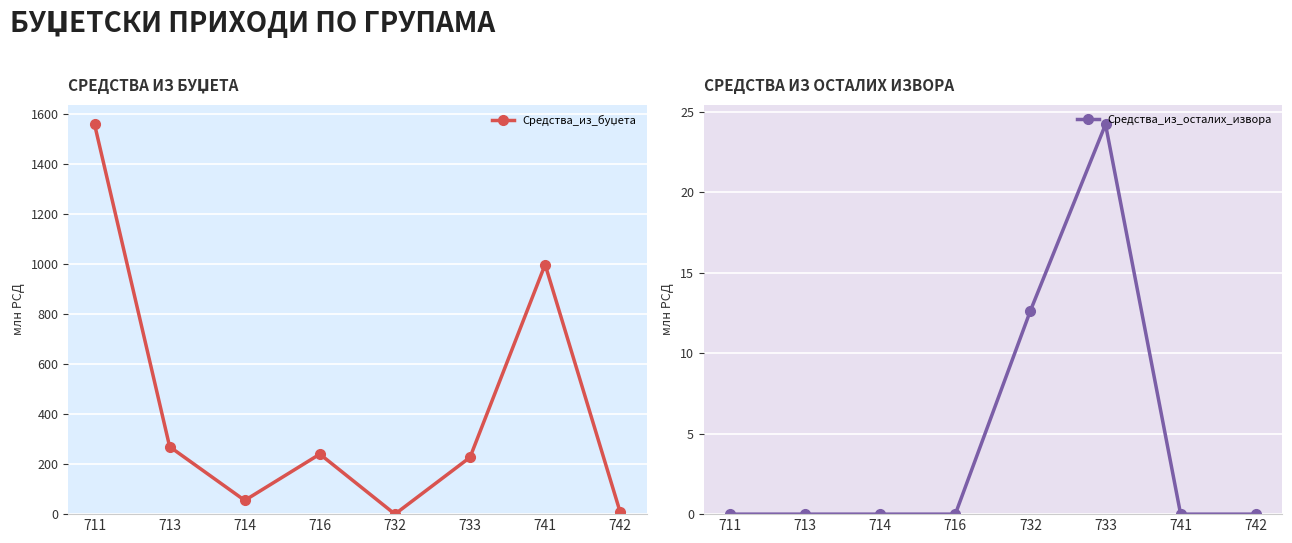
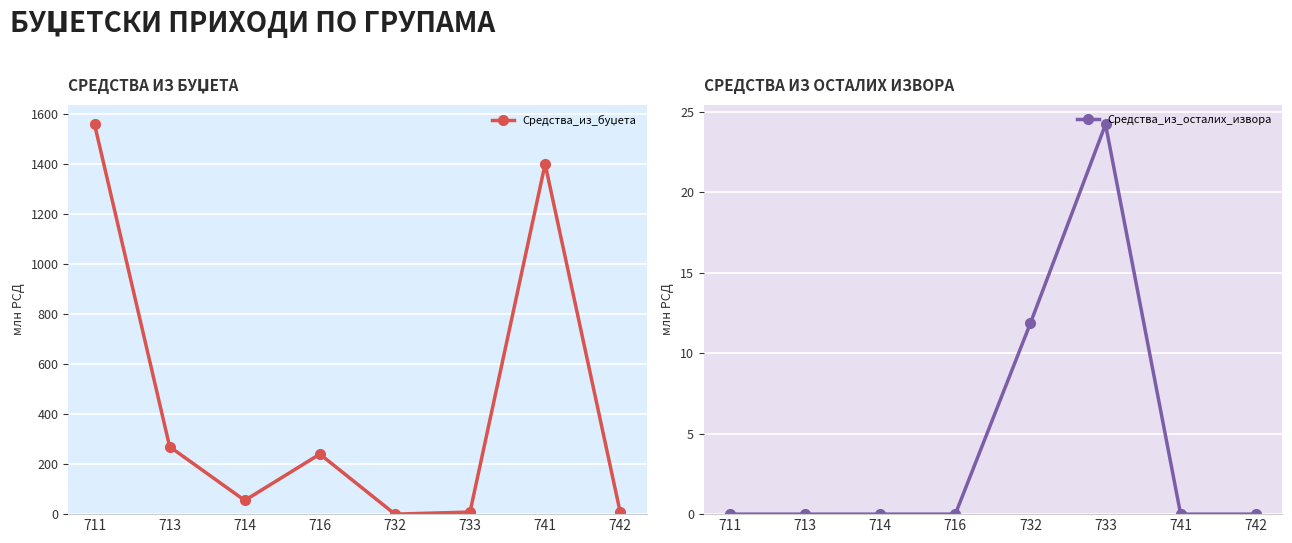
СРЕДСТВА ИЗ БУЏЕТА, 733: 230 -> 10
СРЕДСТВА ИЗ БУЏЕТА, 741: 1000 -> 1400
СРЕДСТВА ИЗ ОСТАЛИХ ИЗВОРА, 732: 12.6 -> 11.9
